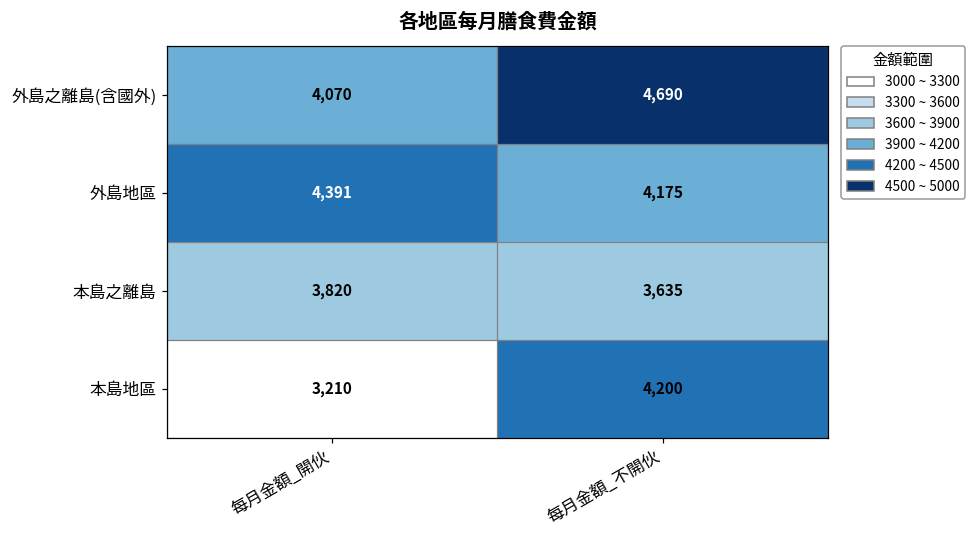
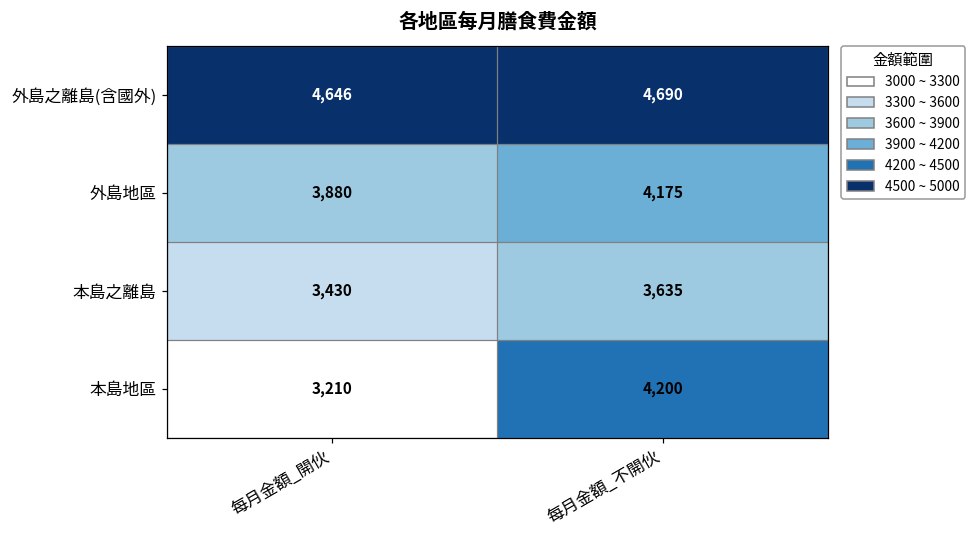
外島之離島(含國外), 每月金額_開伙: 4,070 -> 4,646
外島地區, 每月金額_開伙: 4,391 -> 3,880
本島之離島, 每月金額_開伙: 3,820 -> 3,430
